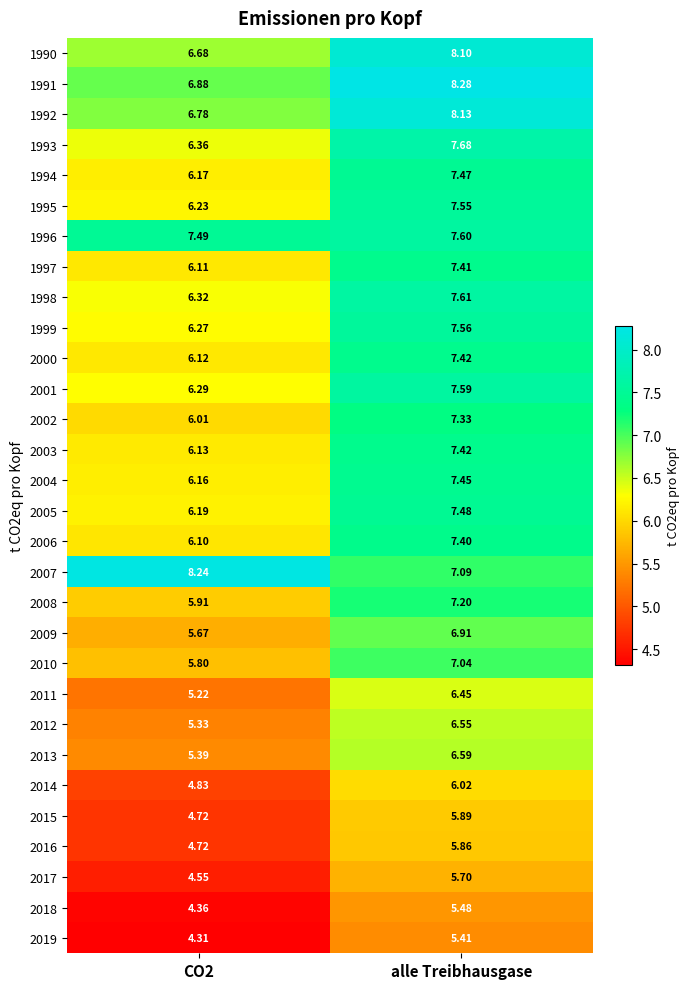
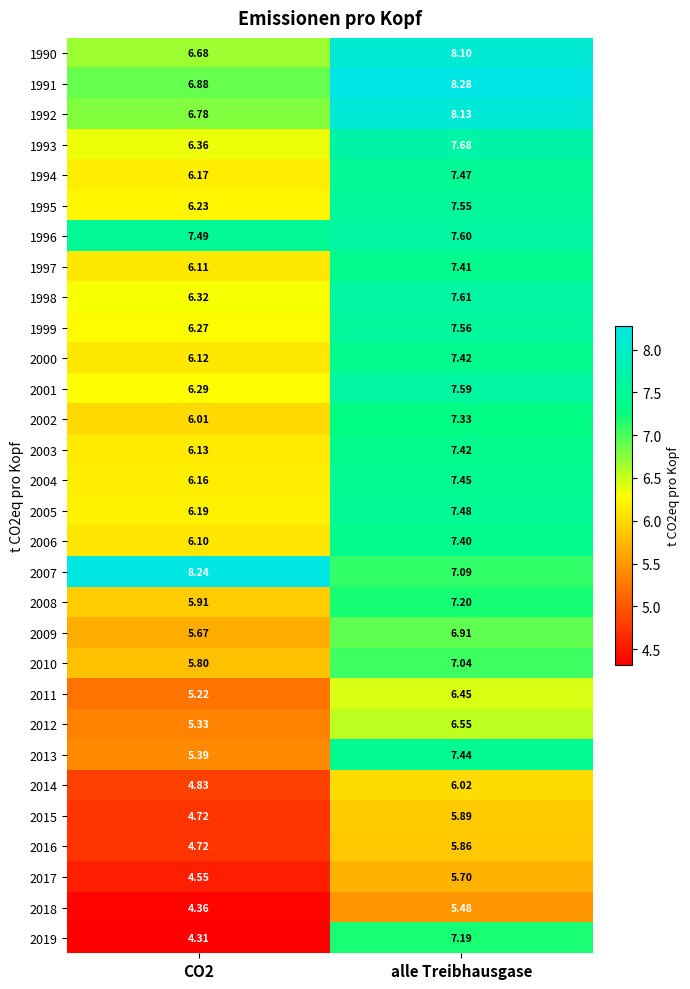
2013, alle Treibhausgase: 6.59 -> 7.44
2019, alle Treibhausgase: 5.41 -> 7.19
